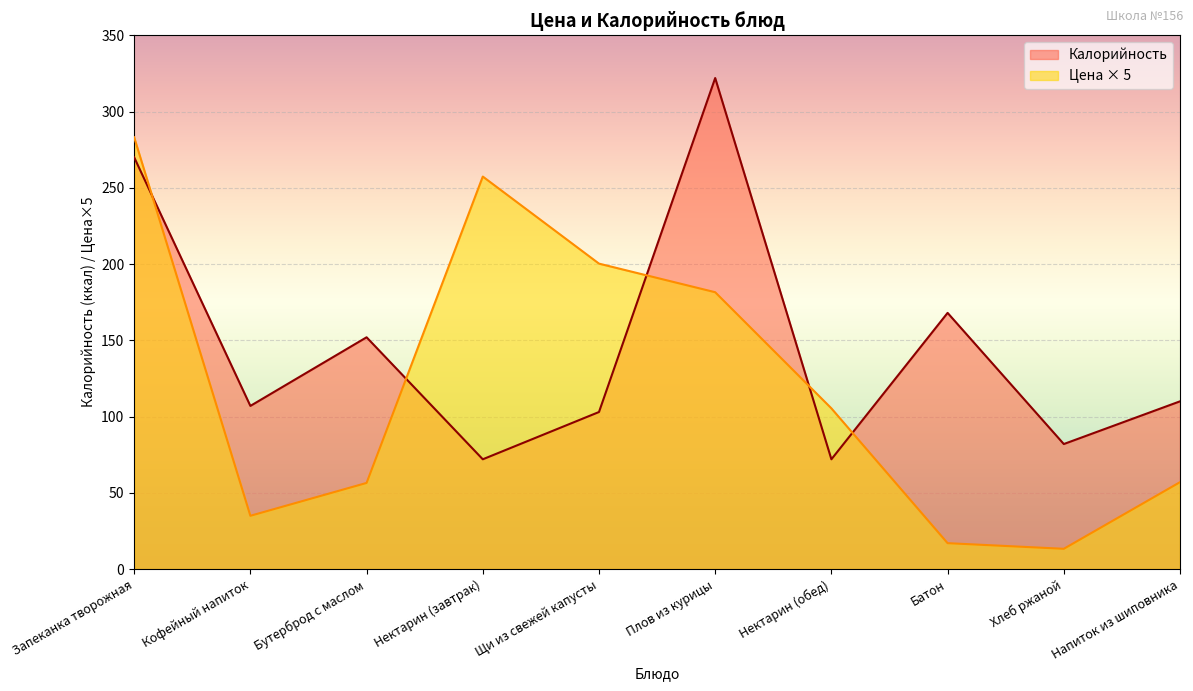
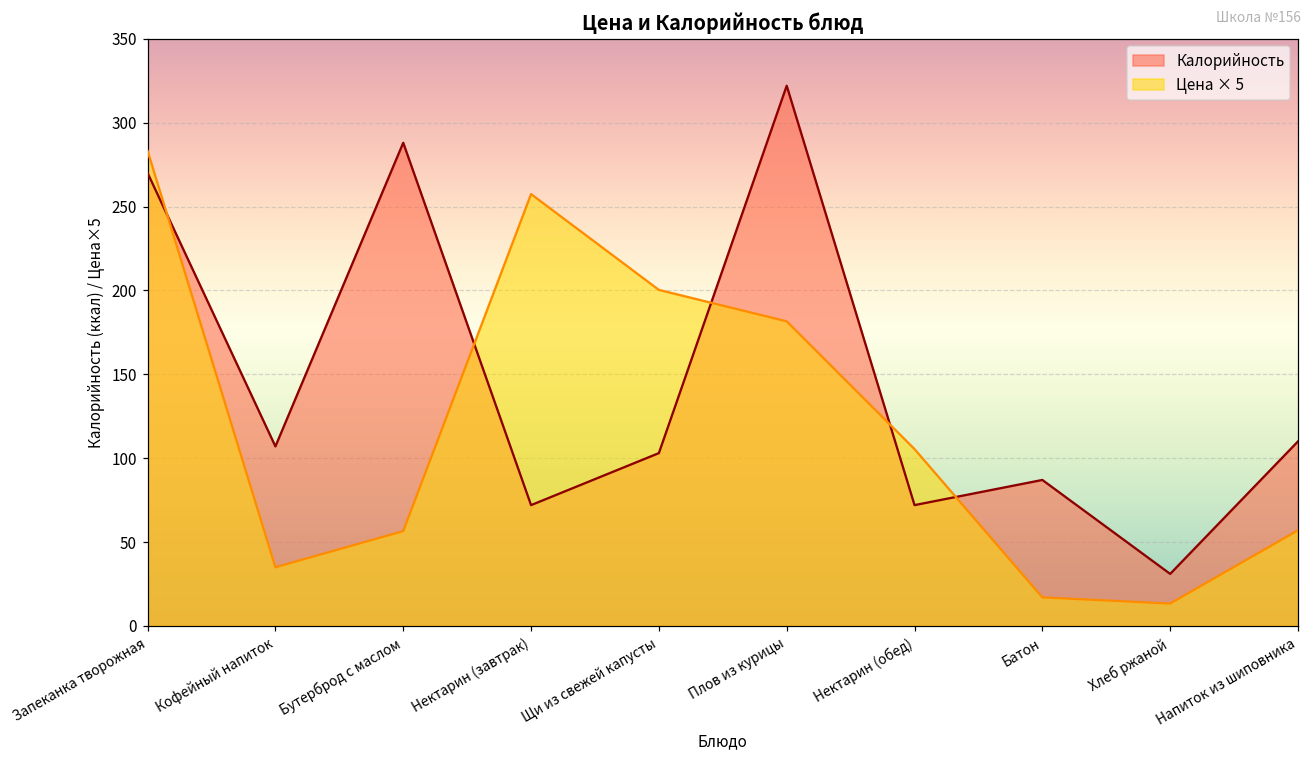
Калорийность, Бутерброд с маслом: 152 -> 288
Калорийность, Батон: 168 -> 87
Калорийность, Хлеб ржаной: 82 -> 31
